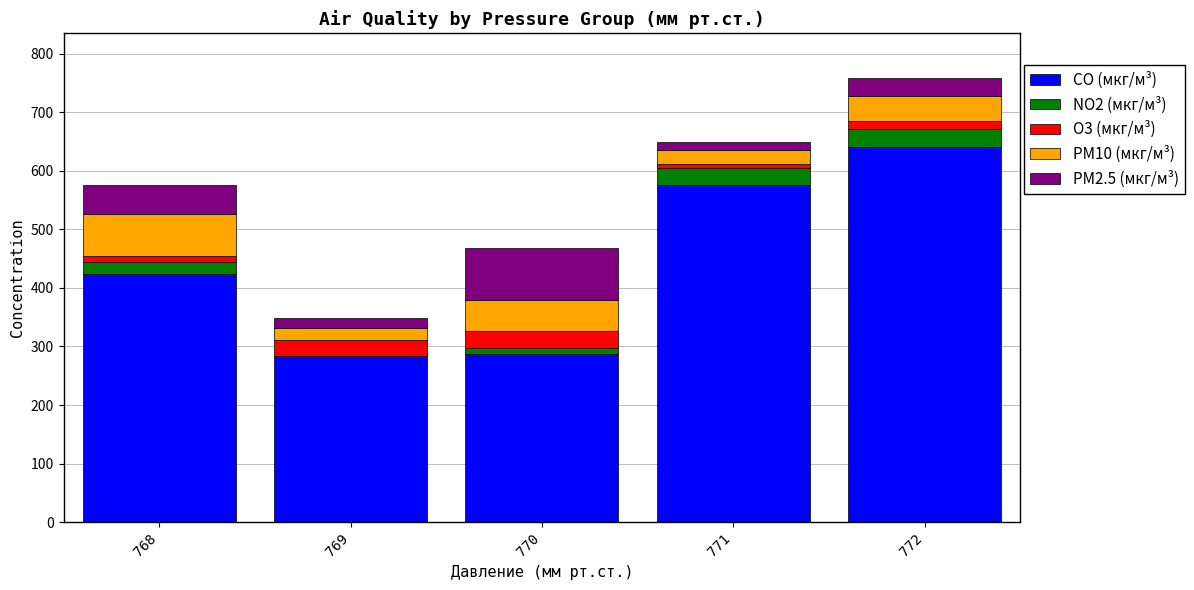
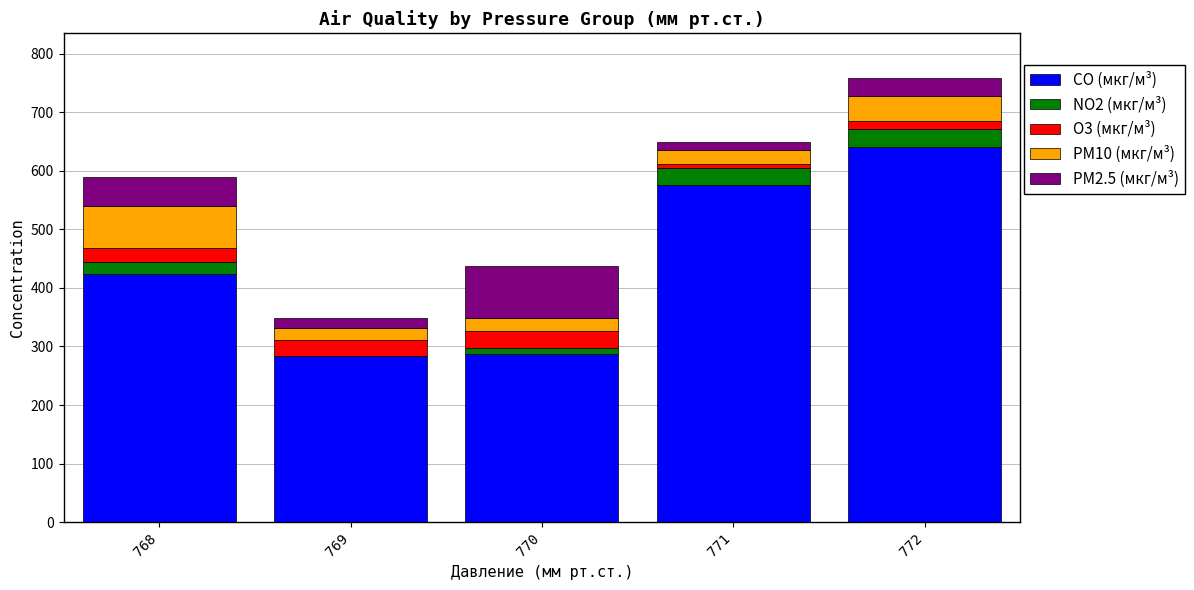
O3 (мкг/м³), 768: 10 -> 20
PM10 (мкг/м³), 770: 50 -> 20
